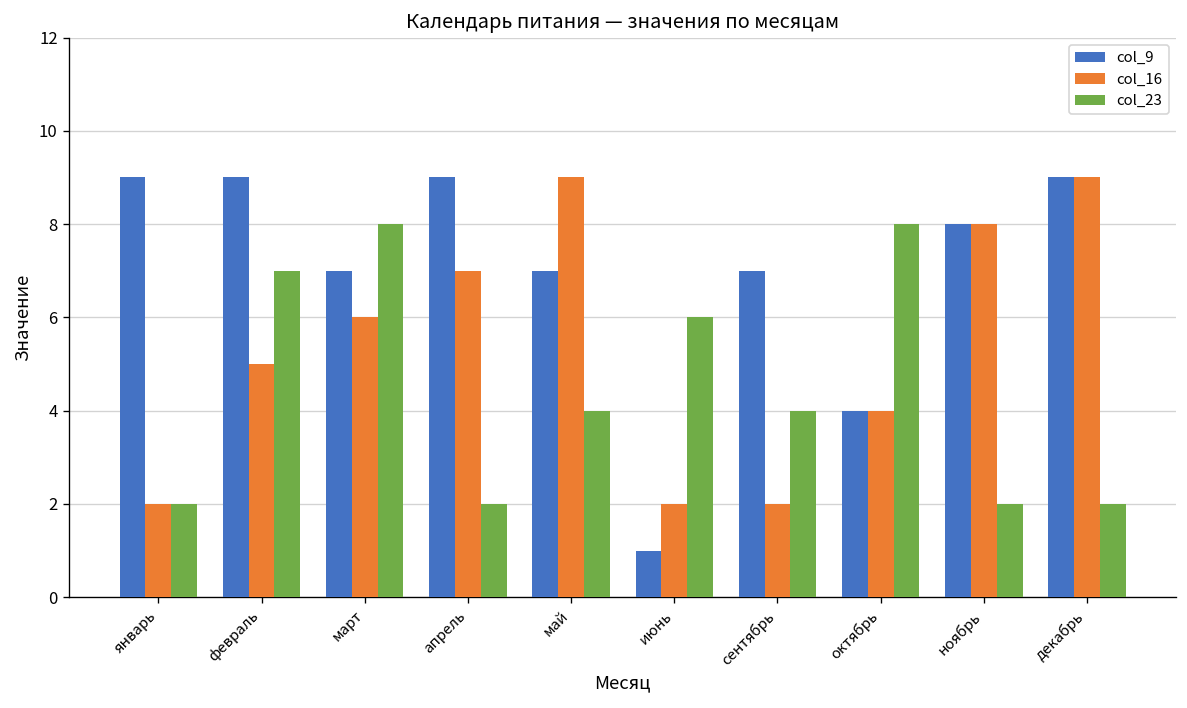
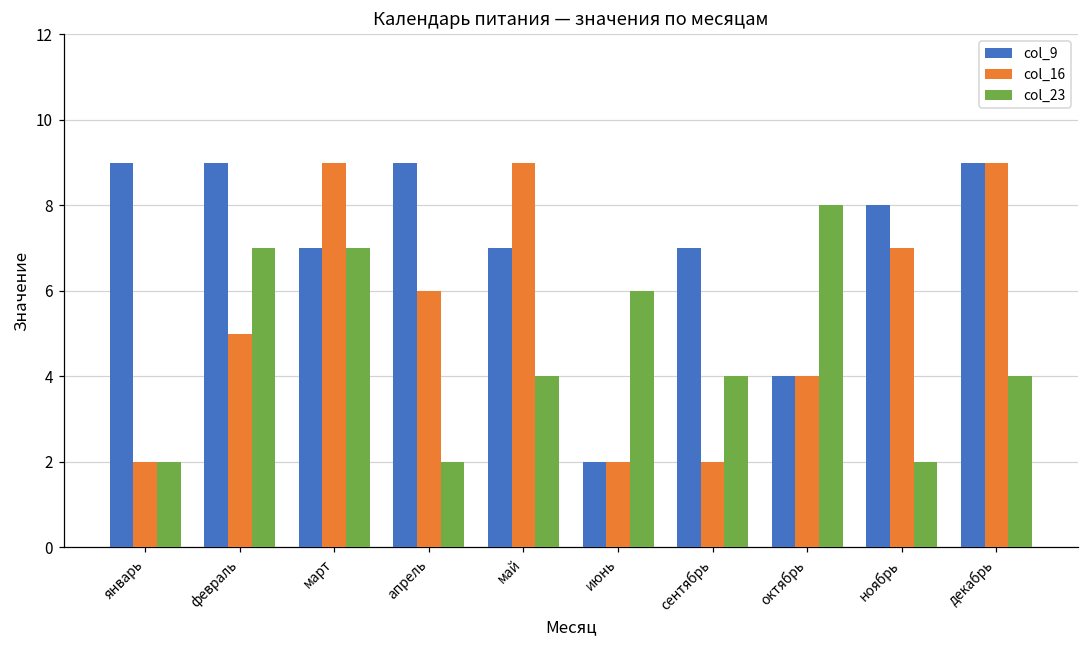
col_16, март: 6 -> 9
col_23, март: 8 -> 7
col_16, апрель: 7 -> 6
col_9, июнь: 1 -> 2
col_16, ноябрь: 8 -> 7
col_23, декабрь: 2 -> 4
